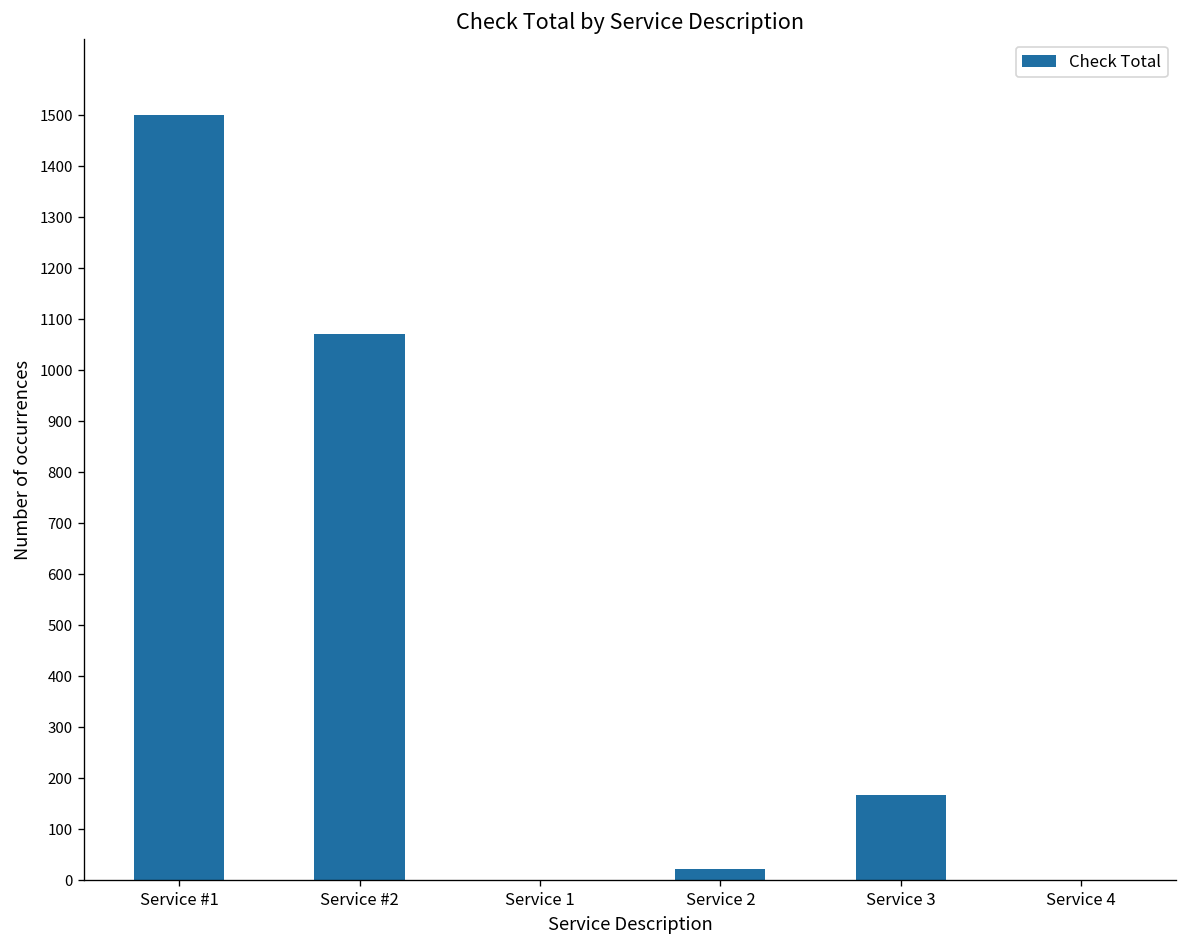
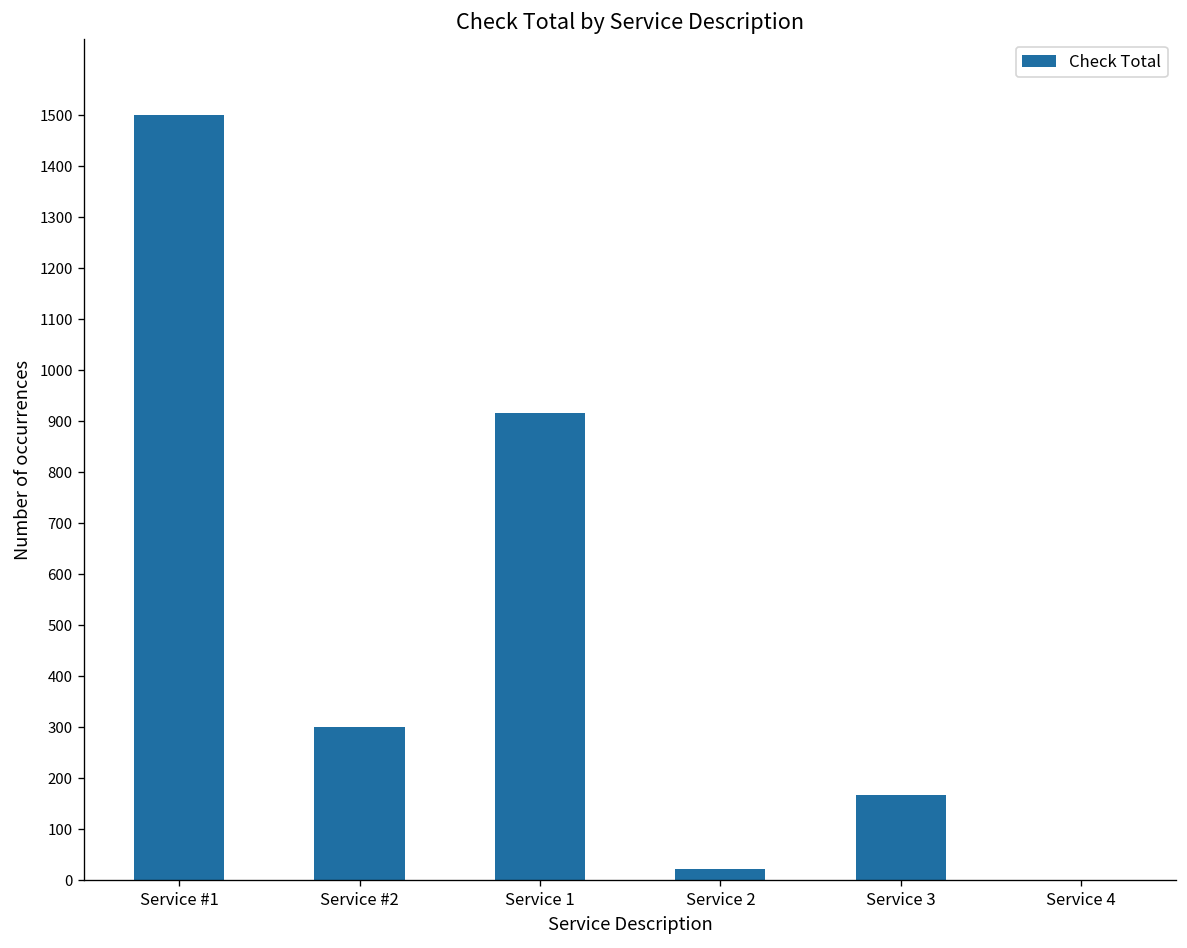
Service #2: 1070 -> 300
Service 1: 0 -> 920
